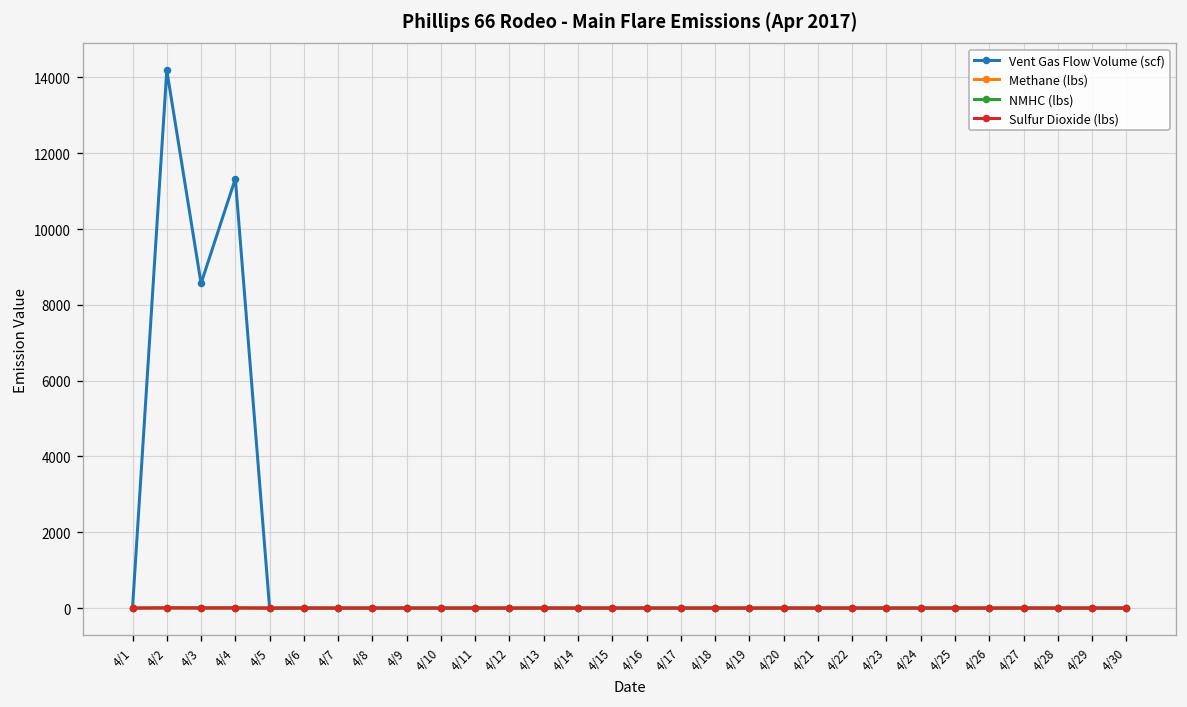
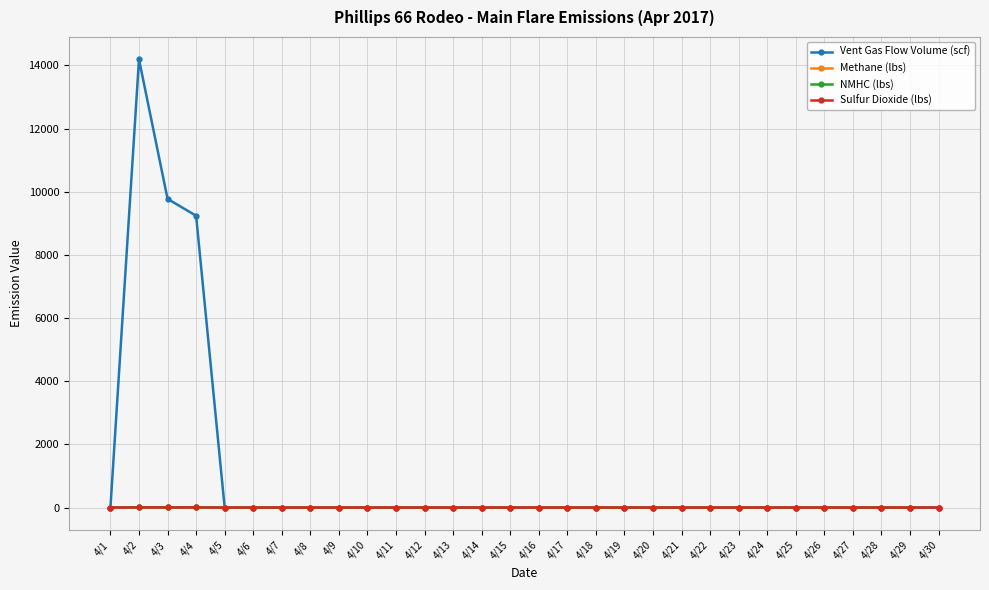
Vent Gas Flow Volume (scf), 4/3: 8600 -> 9800
Vent Gas Flow Volume (scf), 4/4: 11300 -> 9200
